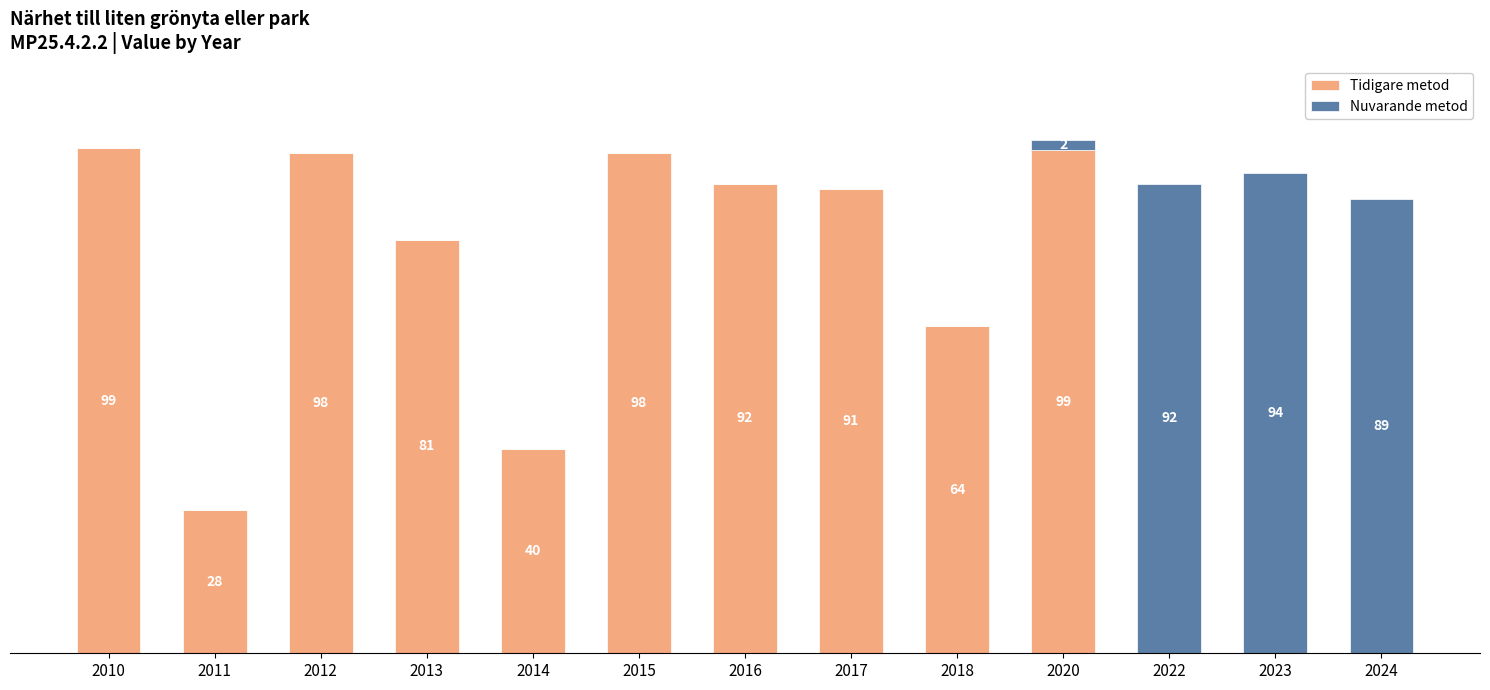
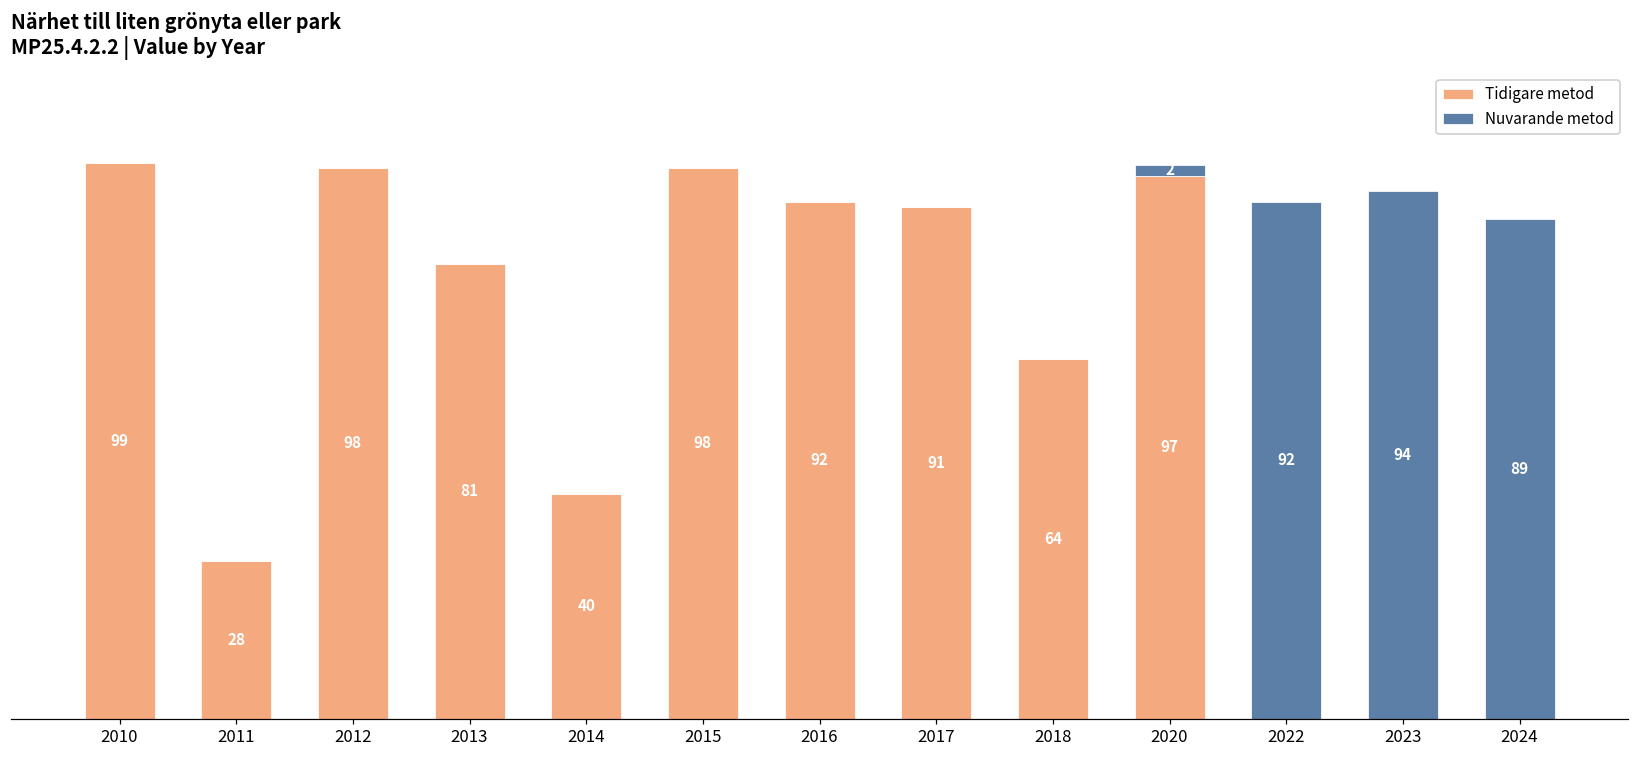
Tidigare metod, 2020: 99 -> 97
